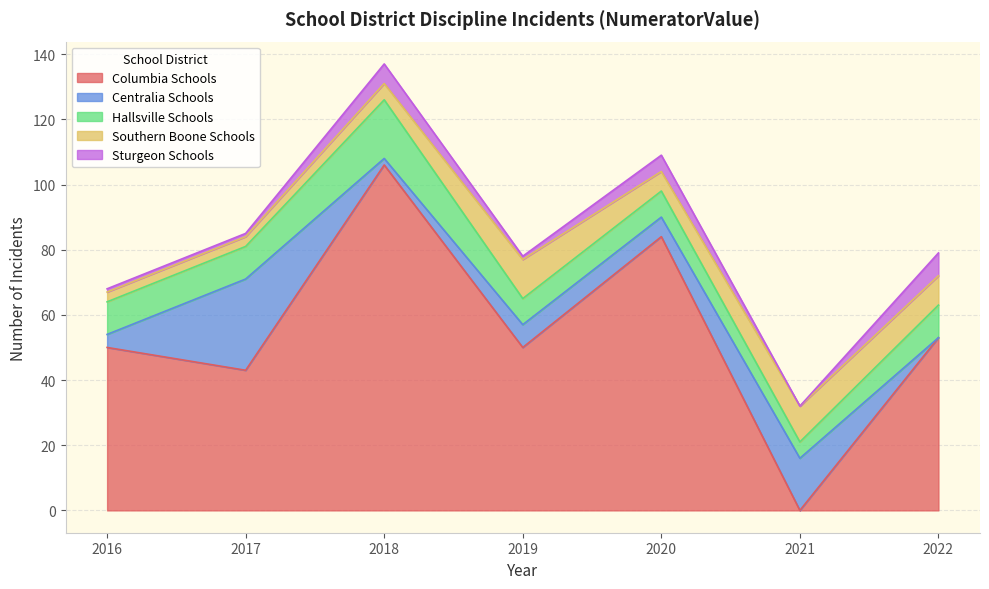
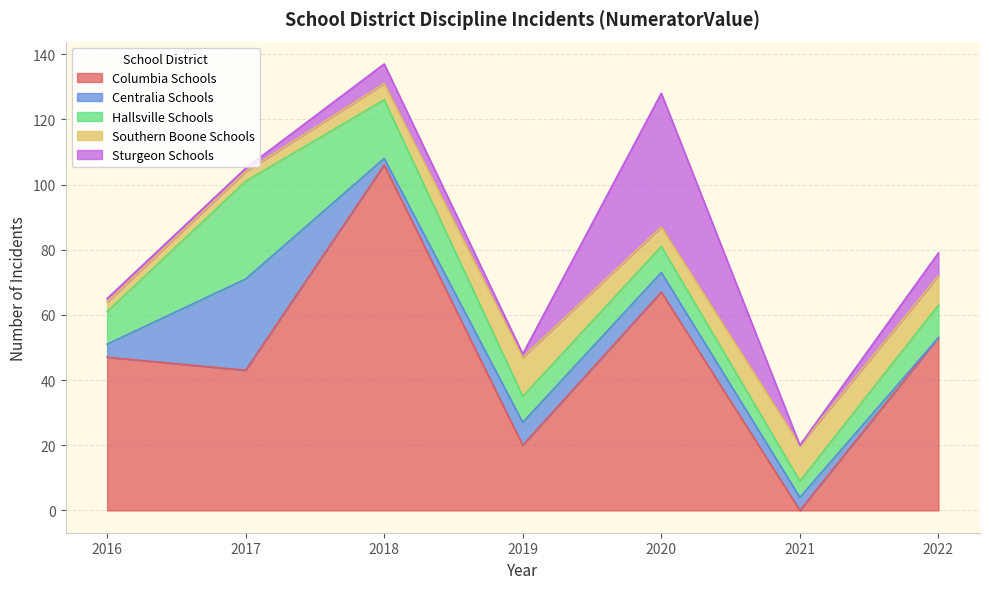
Columbia Schools, 2016: 50 -> 47
Hallsville Schools, 2017: 10 -> 30
Columbia Schools, 2019: 50 -> 20
Columbia Schools, 2020: 84 -> 67
Sturgeon Schools, 2020: 5 -> 41
Centralia Schools, 2021: 16 -> 4
